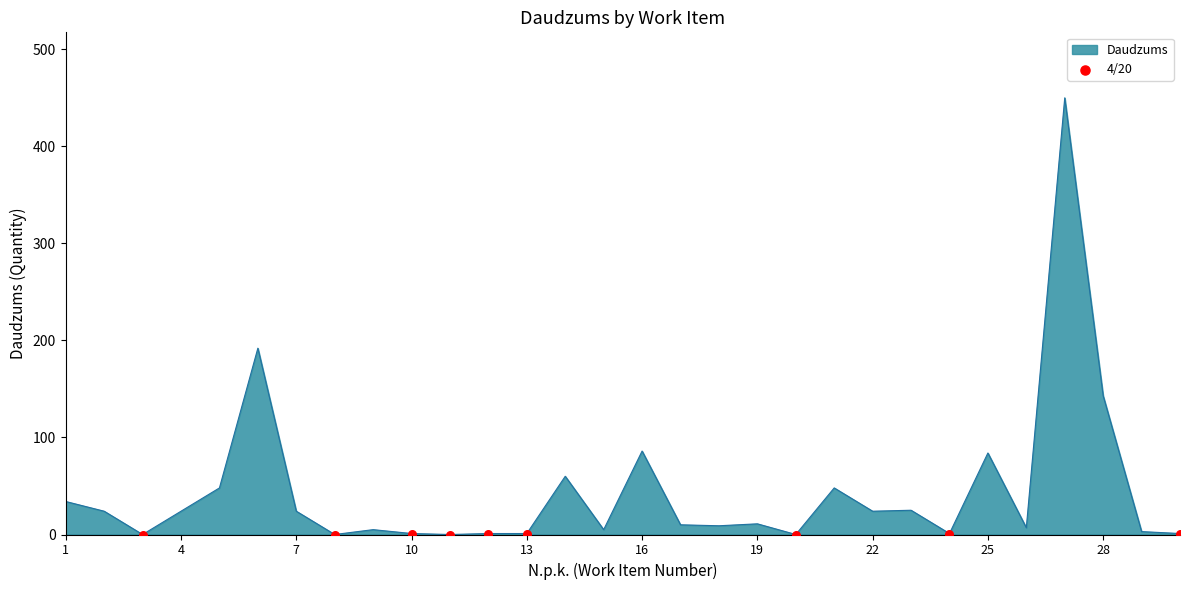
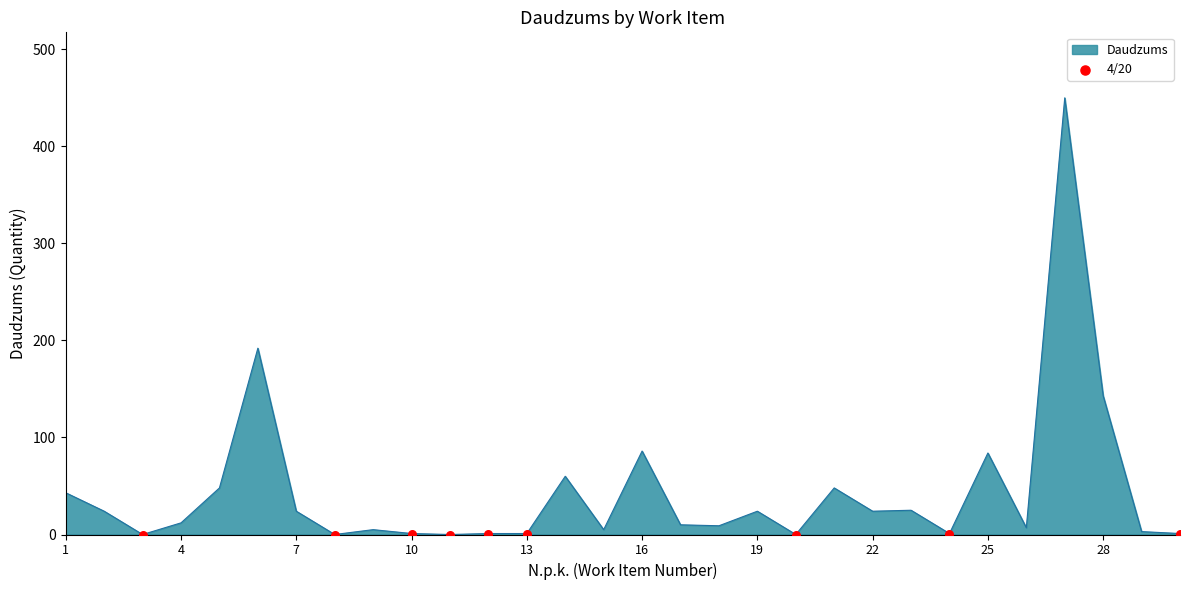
Daudzums, 1: 30 -> 40
Daudzums, 4: 20 -> 10
Daudzums, 19: 10 -> 20
